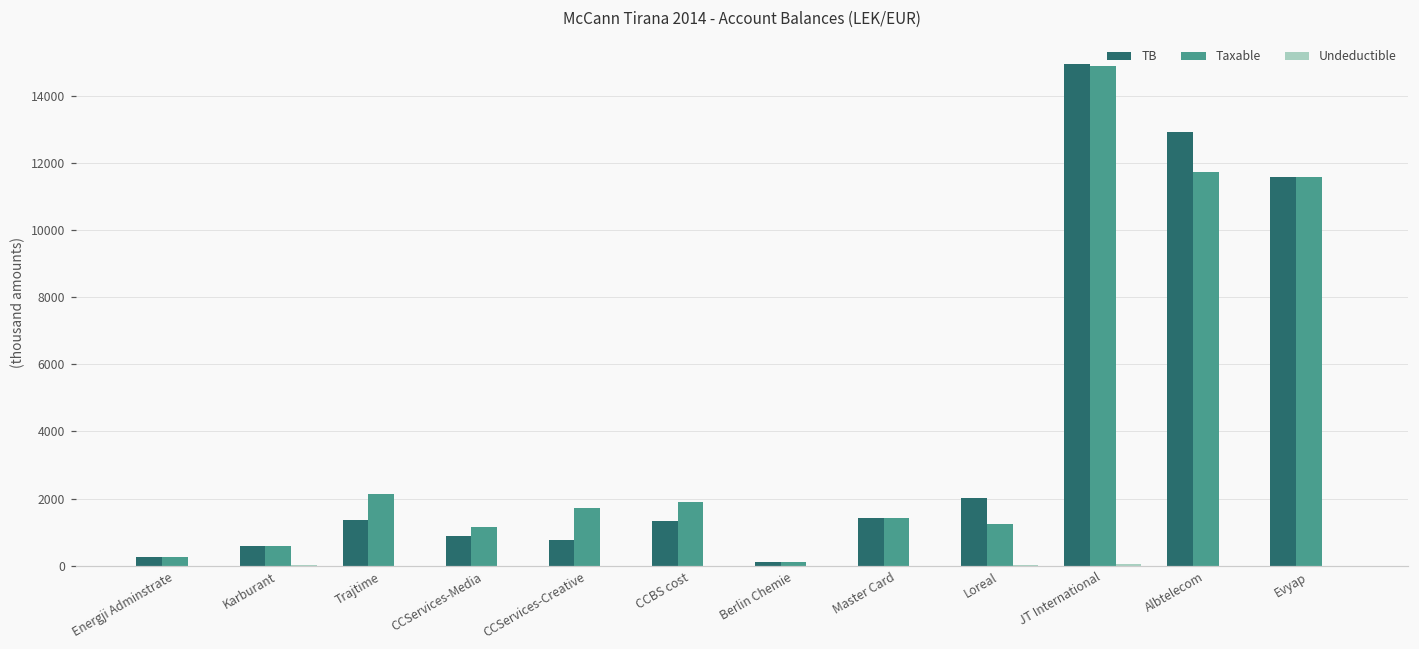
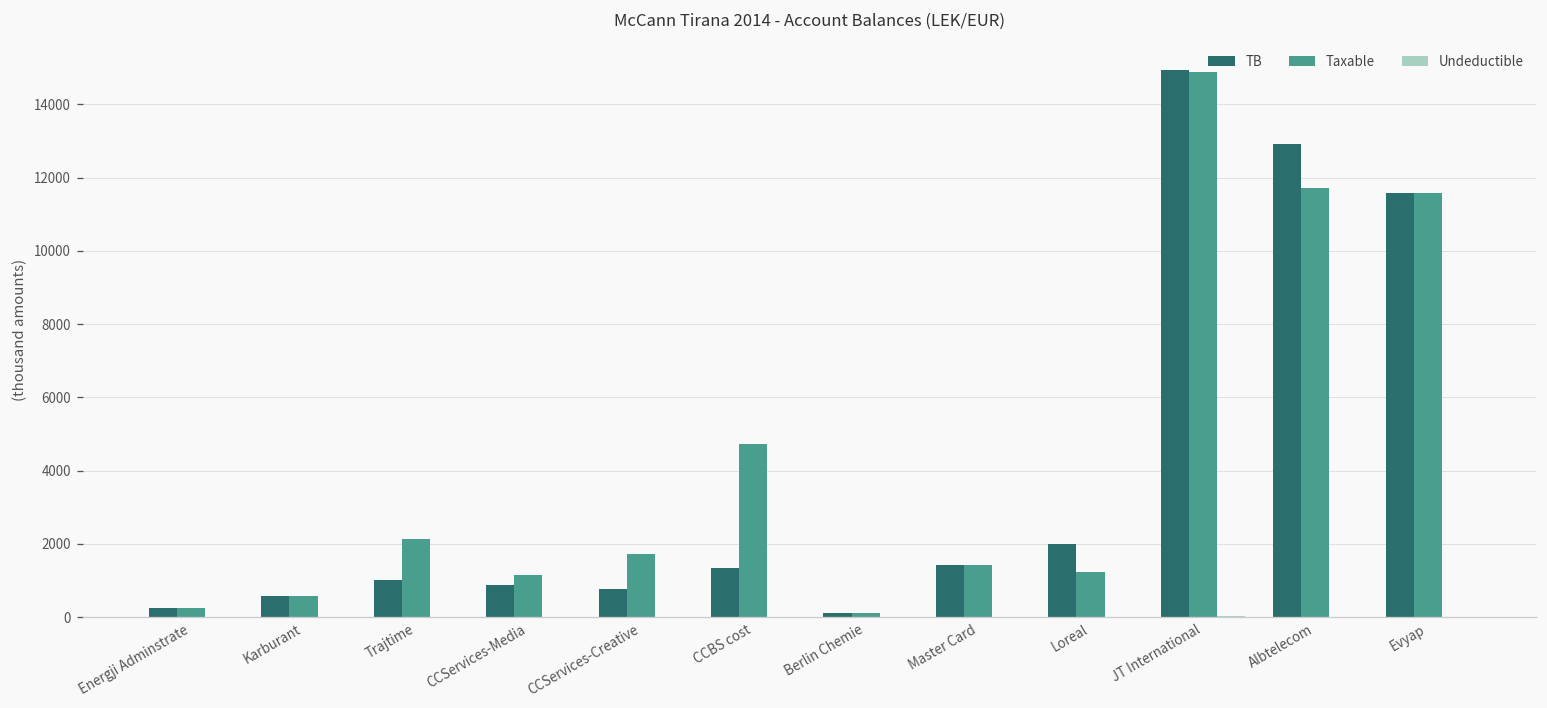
TB, Trajtime: 1400 -> 1000
Taxable, CCBS cost: 1900 -> 4700
